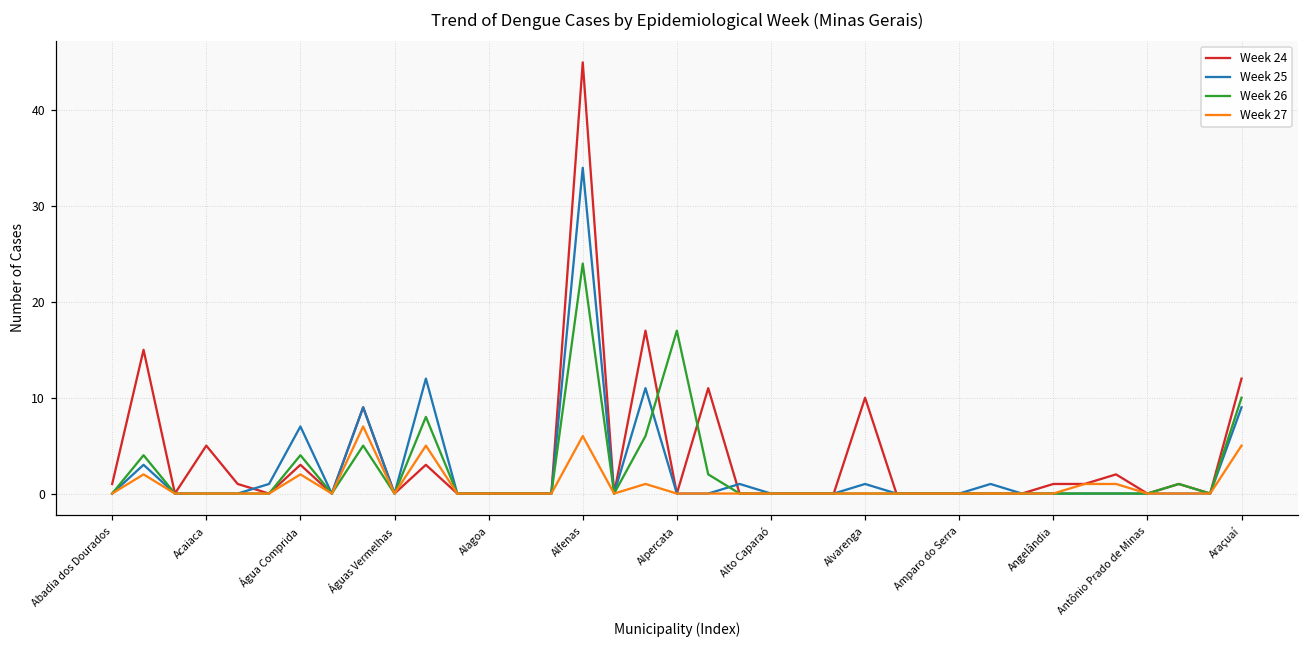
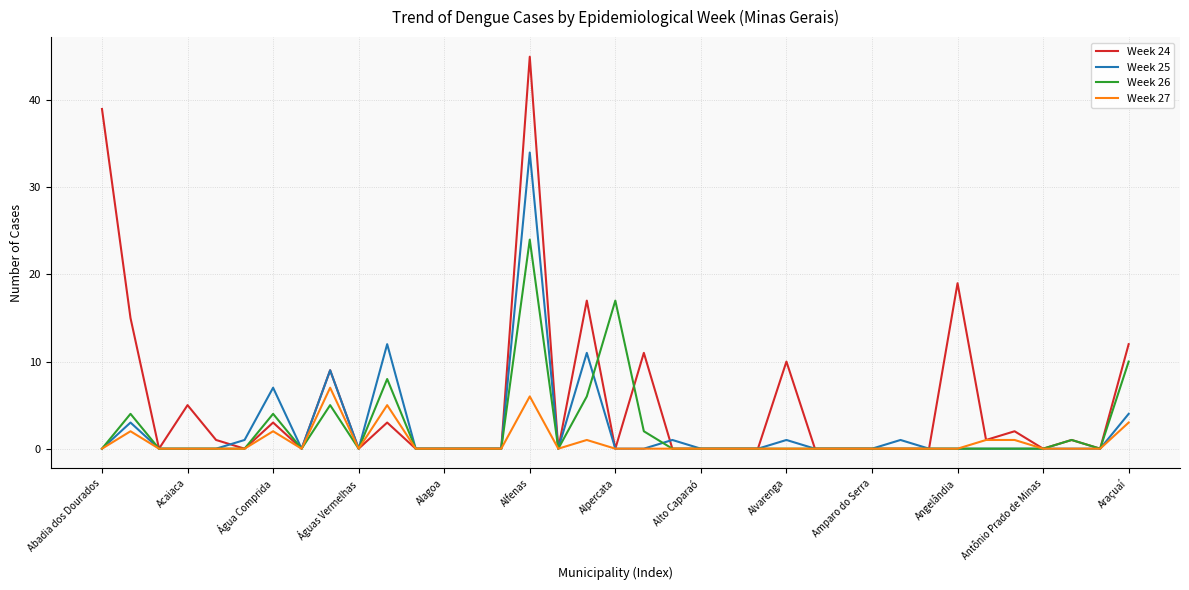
Week 24, Abadia dos Dourados: 1 -> 39
Week 24, Angelândia: 1 -> 19
Week 25, Araçuaí: 9 -> 4
Week 27, Araçuaí: 5 -> 3
